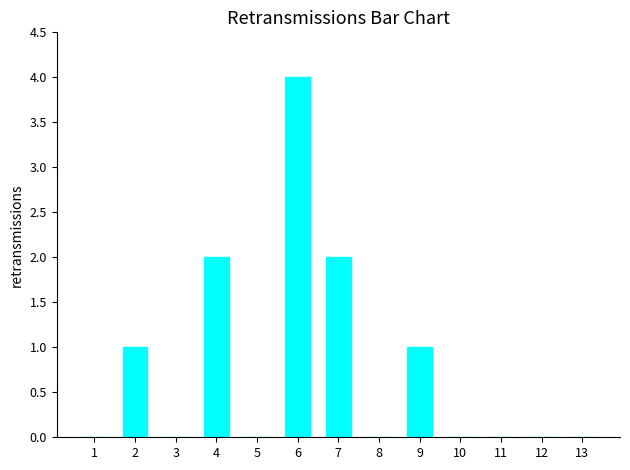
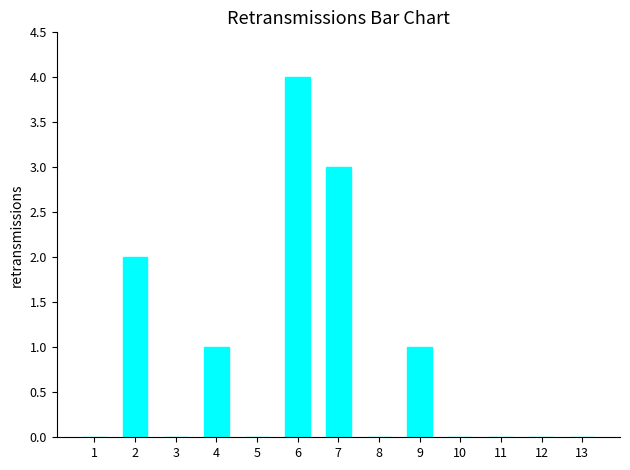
2: 1 -> 2
4: 2 -> 1
7: 2 -> 3
